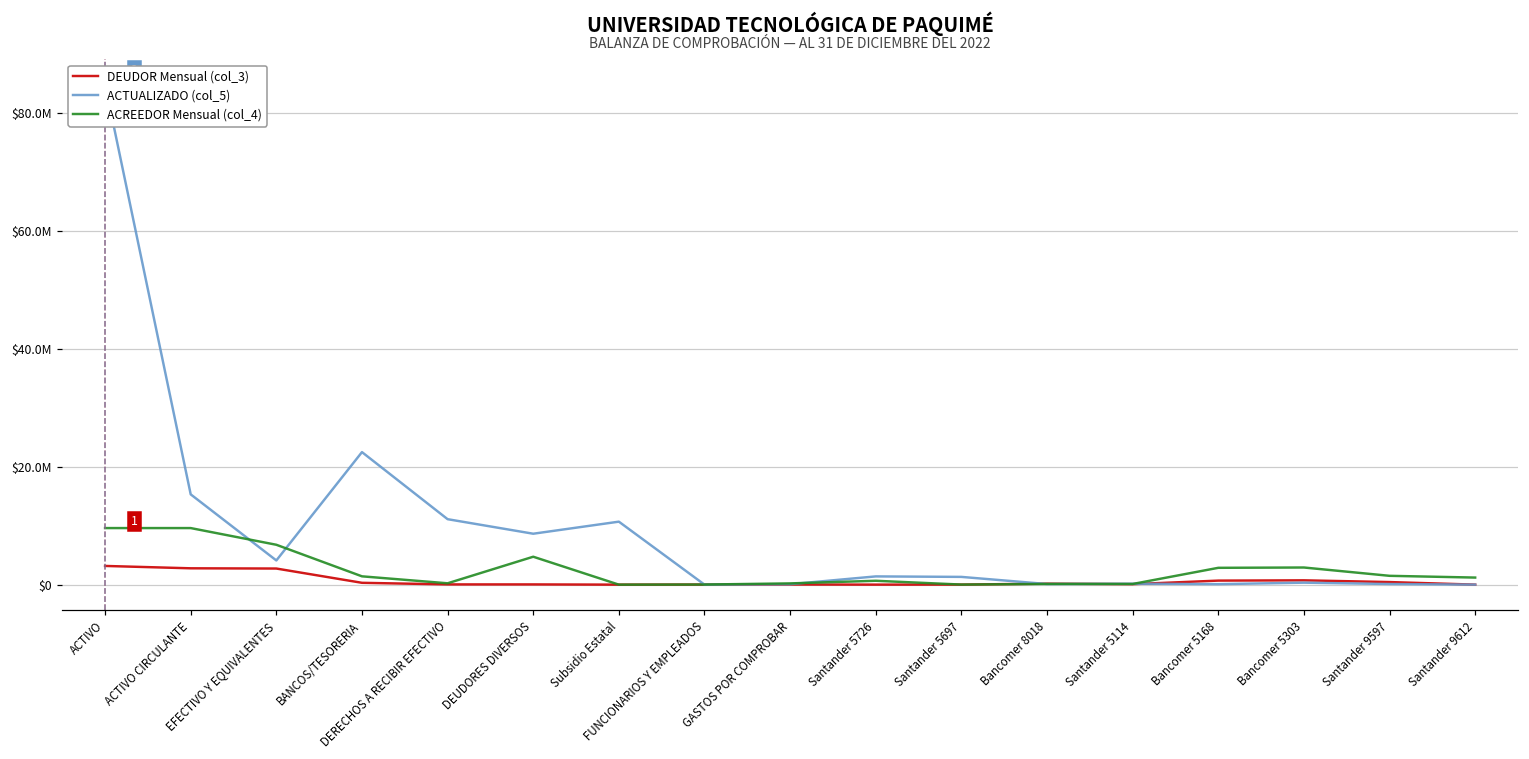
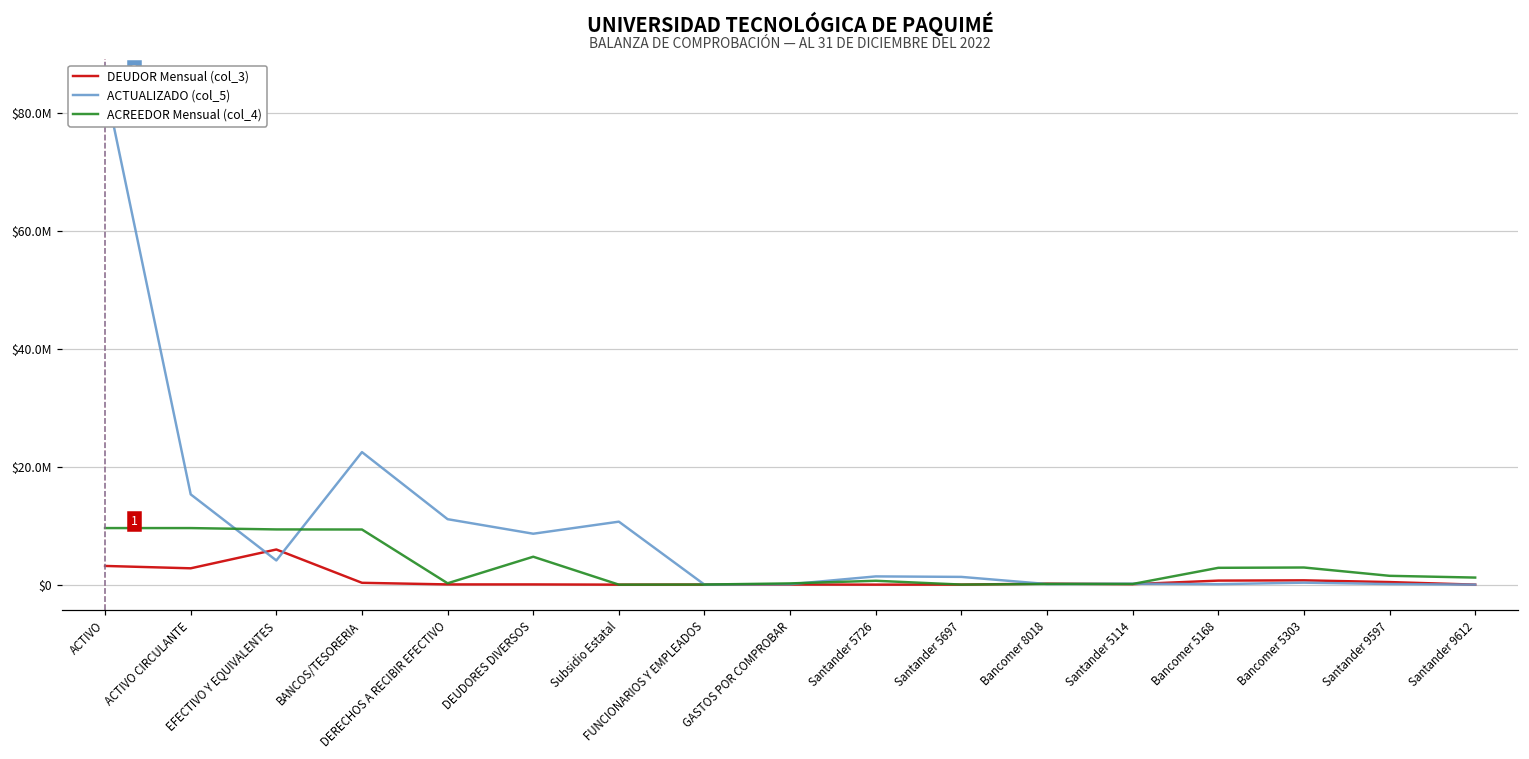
DEUDOR Mensual (col_3), EFECTIVO Y EQUIVALENTES: $3000000 -> $6000000
ACREEDOR Mensual (col_4), EFECTIVO Y EQUIVALENTES: $7000000 -> $9000000
ACREEDOR Mensual (col_4), BANCOS/TESORERIA: $1000000 -> $9000000
